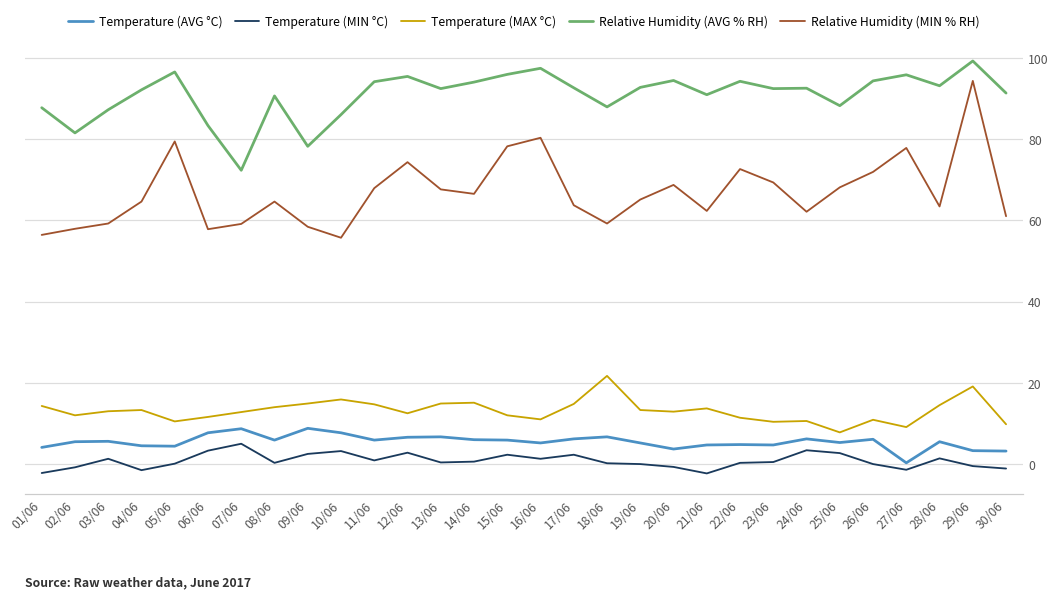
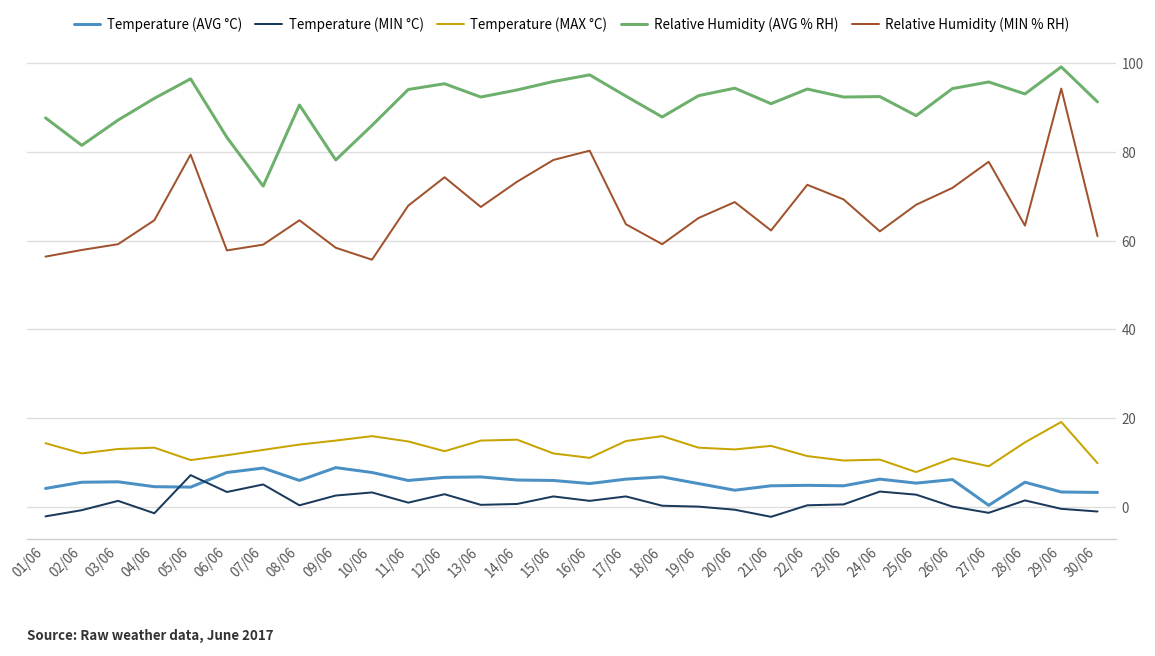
Temperature (MIN °C), 05/06: 0 -> 7
Relative Humidity (MIN % RH), 14/06: 67 -> 73
Temperature (MAX °C), 18/06: 22 -> 16
